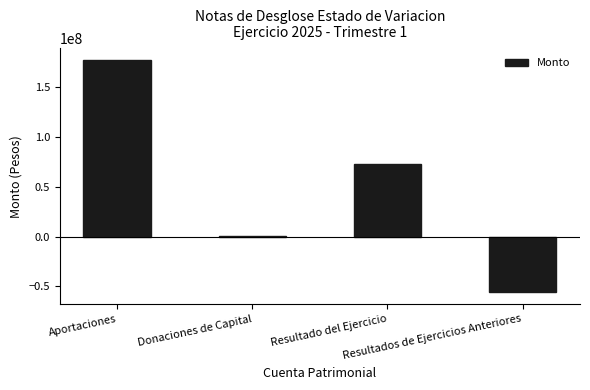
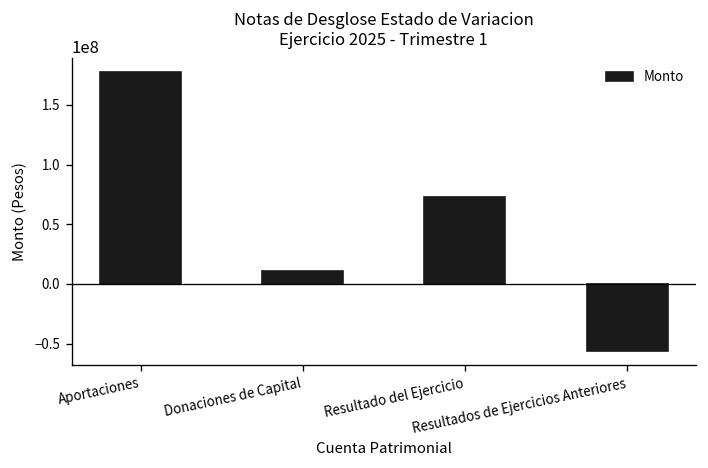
Donaciones de Capital: 0 -> 10000000
